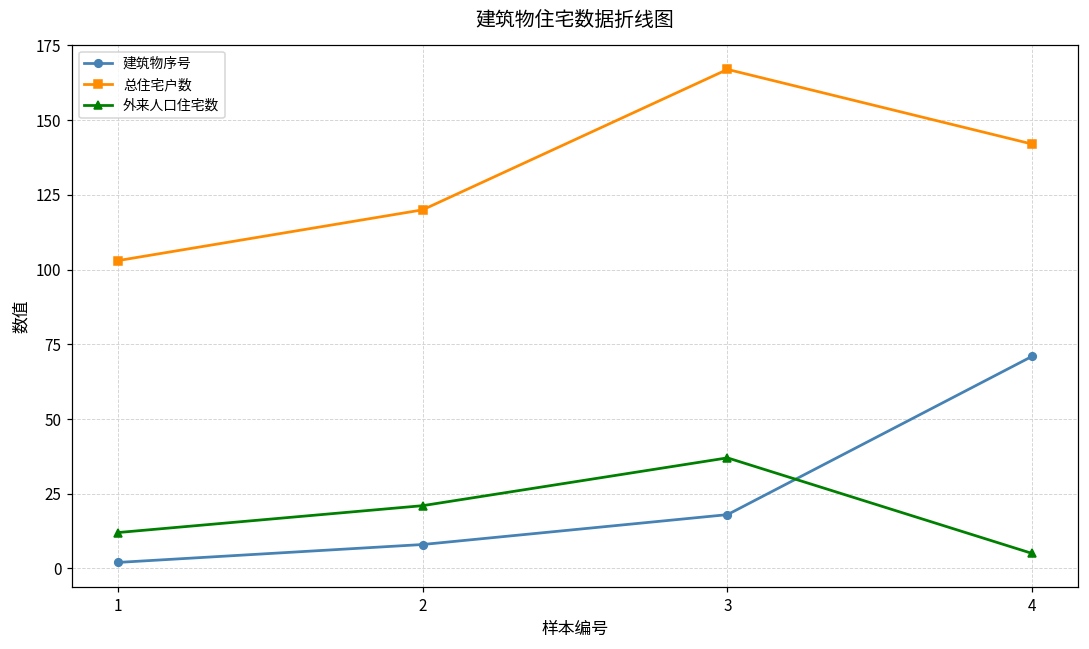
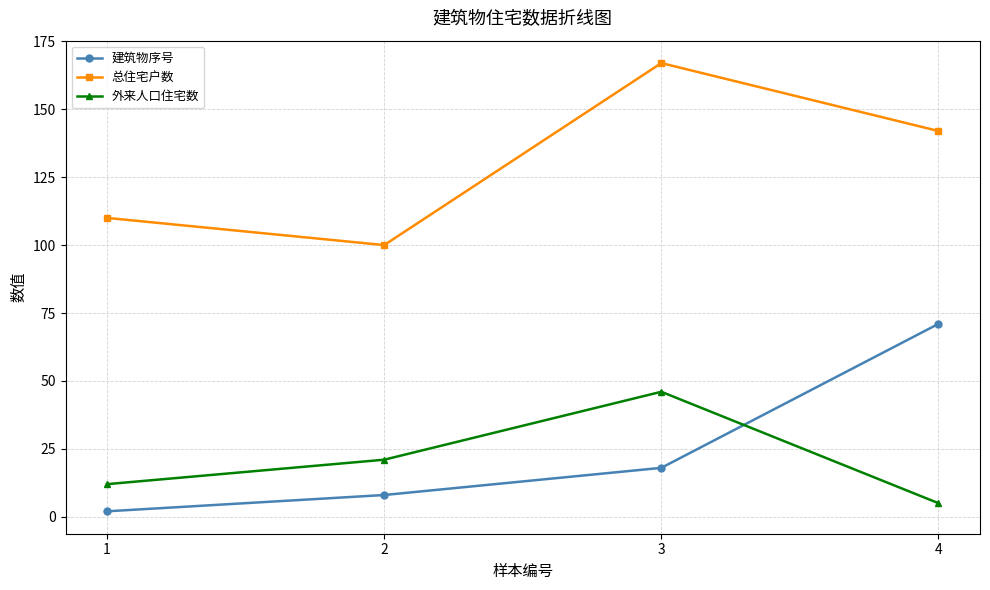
总住宅户数, 1: 103 -> 110
总住宅户数, 2: 120 -> 100
外来人口住宅数, 3: 37 -> 46
